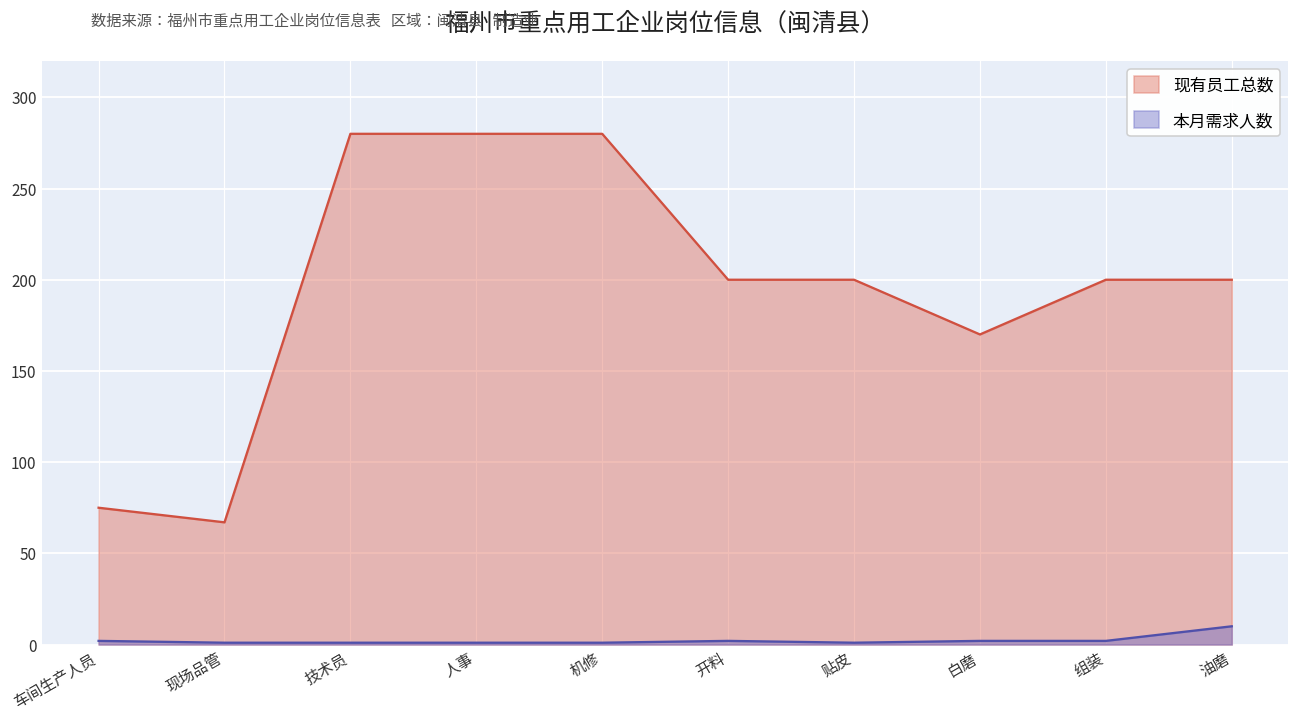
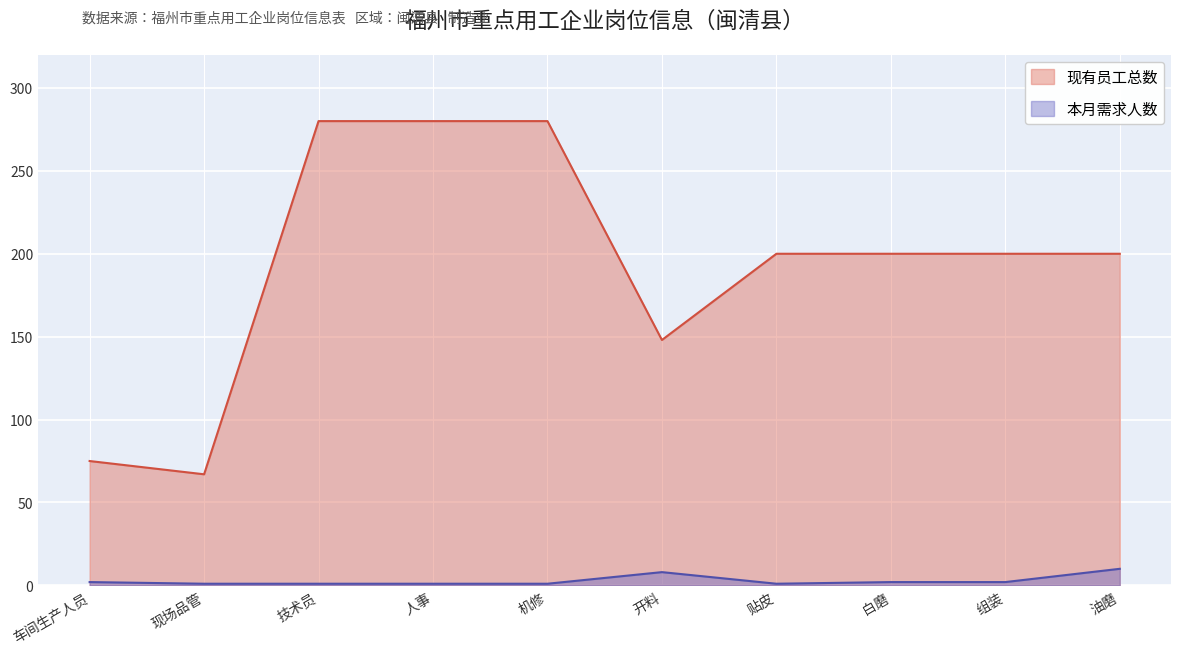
现有员工总数, 开料: 200 -> 148
本月需求人数, 开料: 2 -> 8
现有员工总数, 白磨: 170 -> 200
